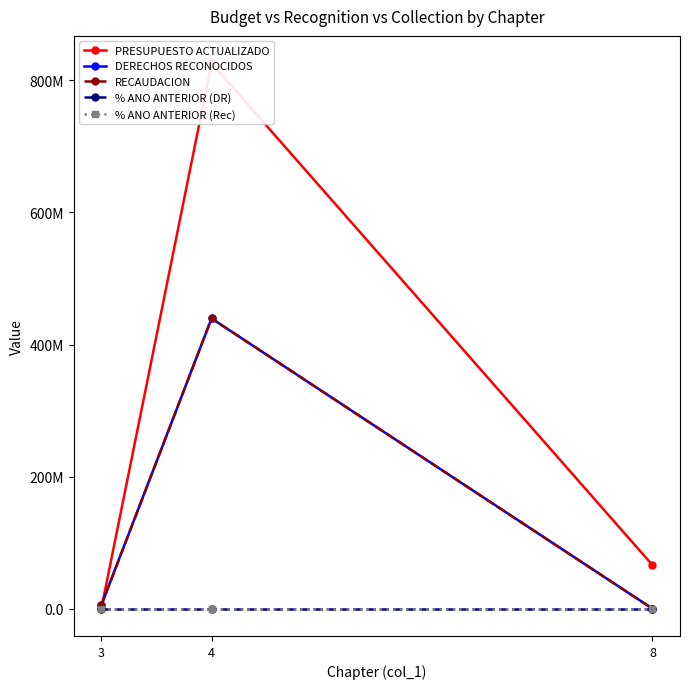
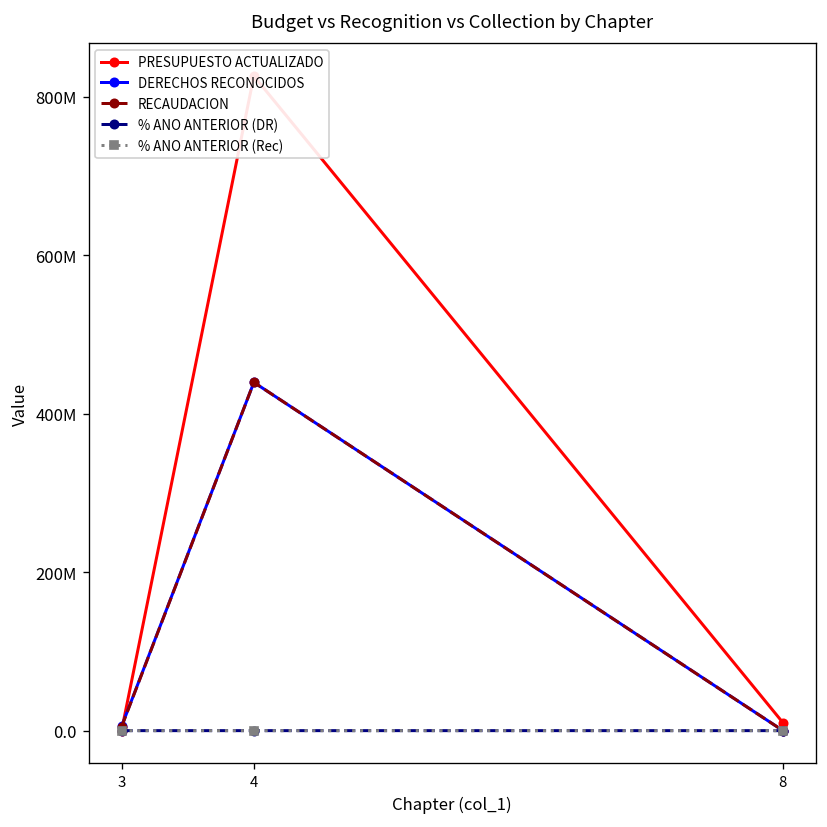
PRESUPUESTO ACTUALIZADO, 8: 70000000 -> 10000000
